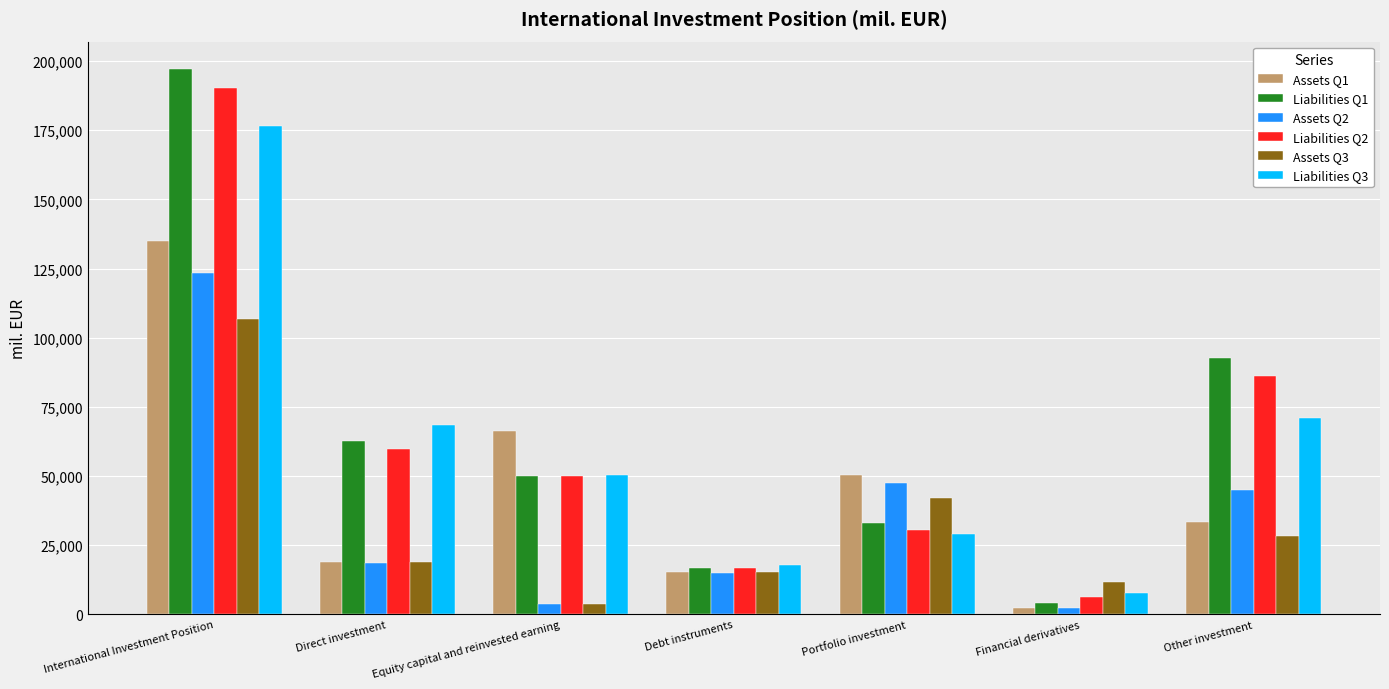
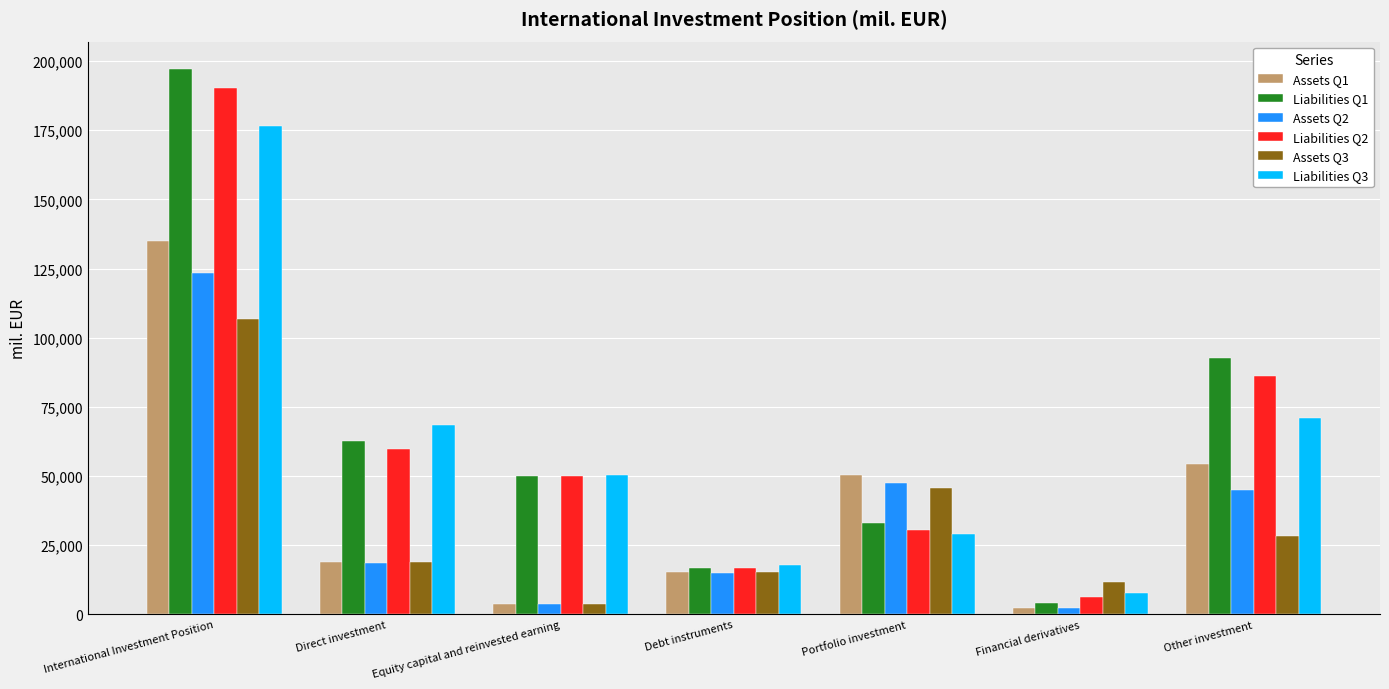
Assets Q1, Equity capital and reinvested earning: 66,000 -> 4,000
Assets Q3, Portfolio investment: 42,000 -> 46,000
Assets Q1, Other investment: 33,000 -> 54,000
